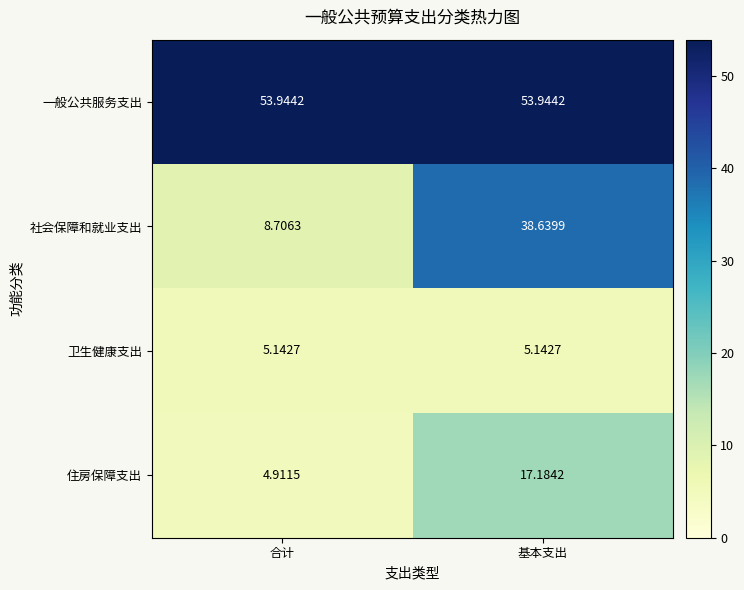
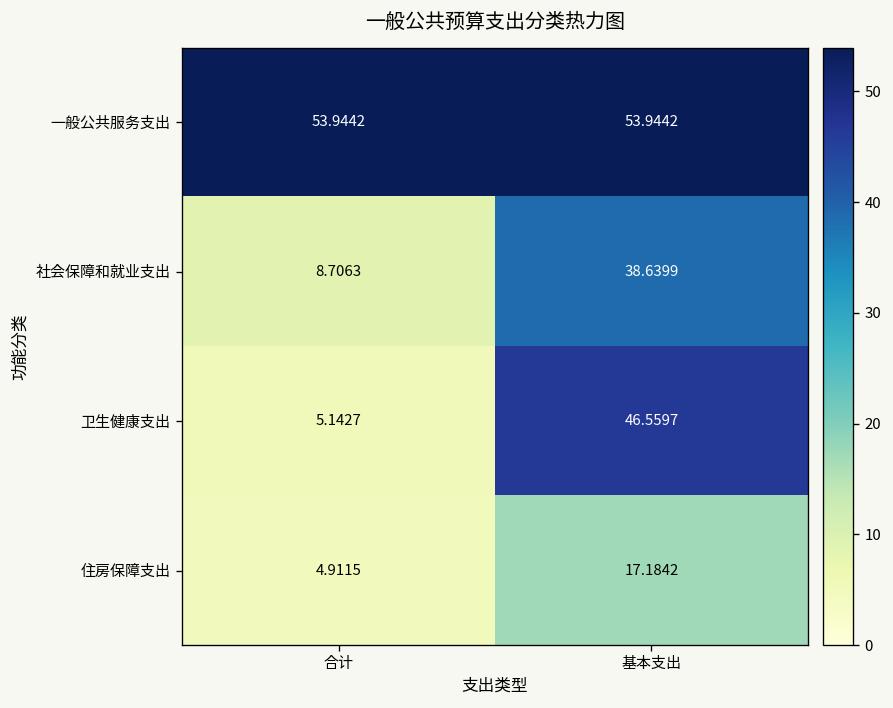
卫生健康支出, 基本支出: 5.1427 -> 46.5597
